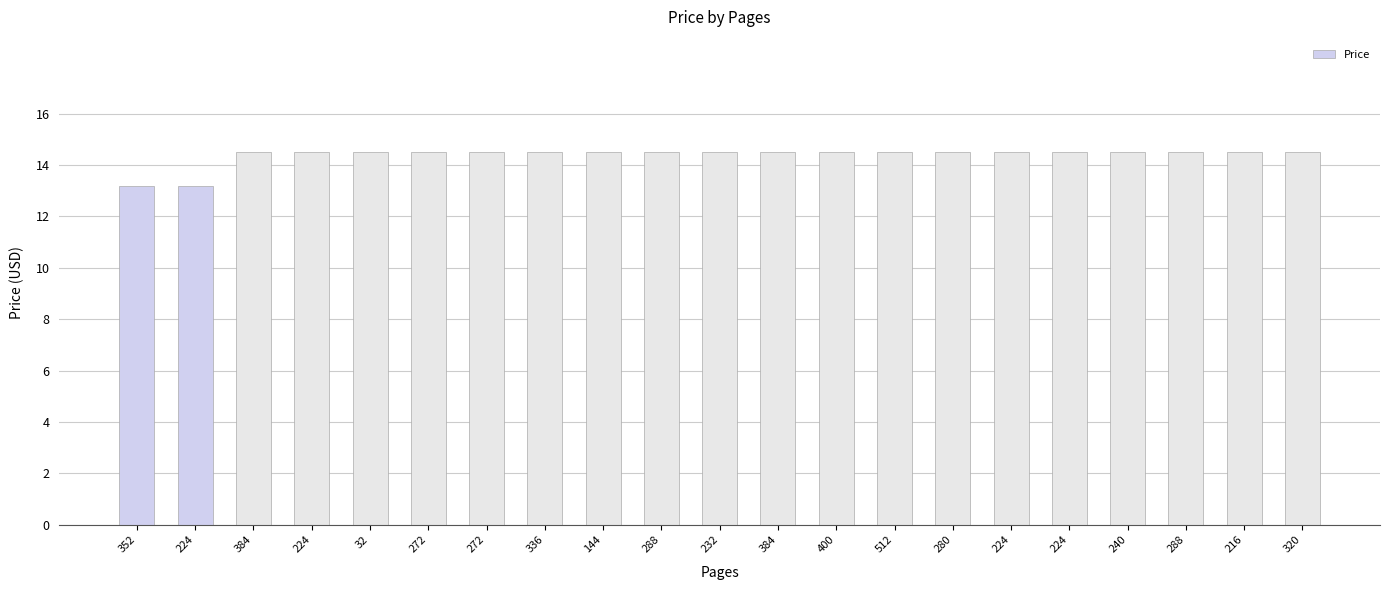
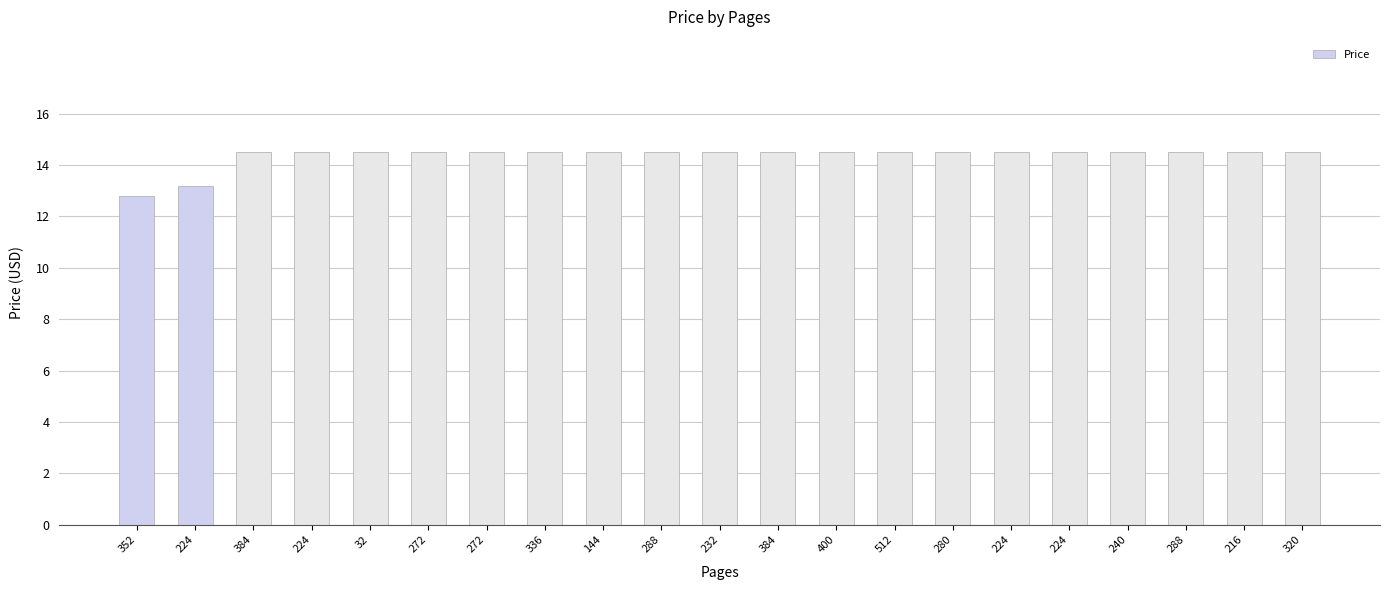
352: 13.2 -> 12.8
